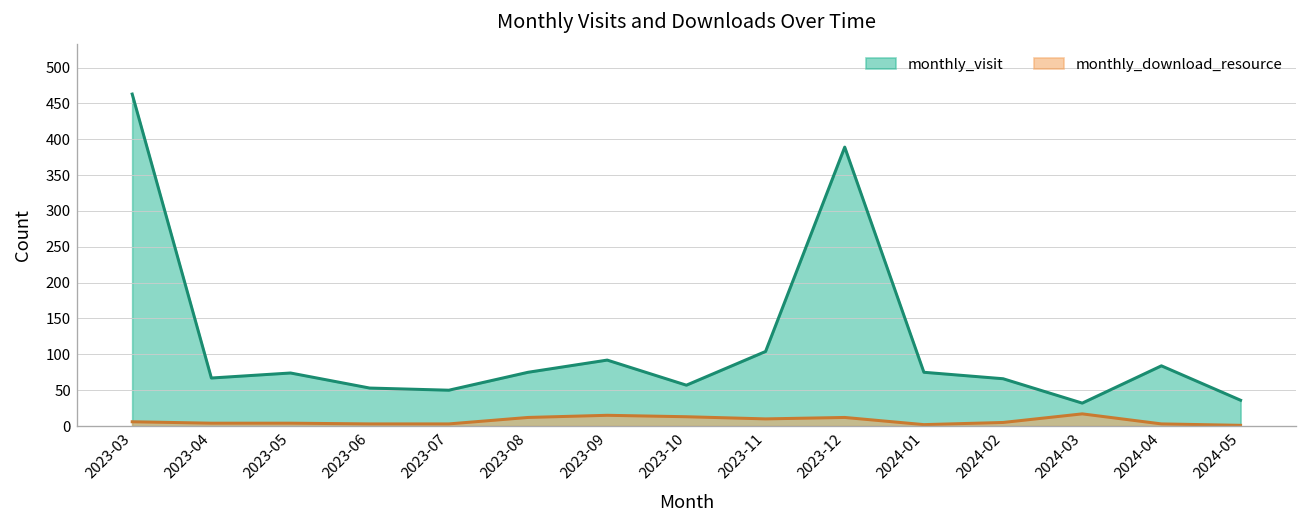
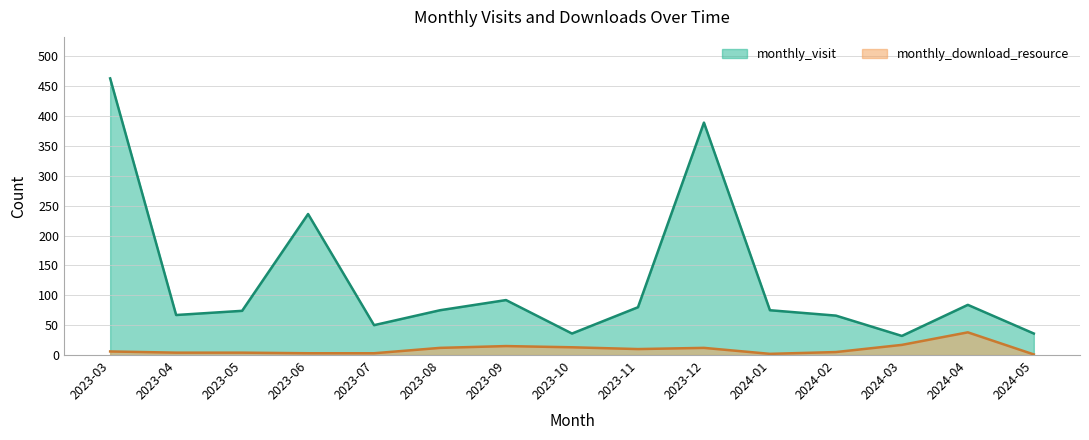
monthly_visit, 2023-06: 50 -> 240
monthly_visit, 2023-10: 60 -> 40
monthly_visit, 2023-11: 100 -> 80
monthly_download_resource, 2024-04: 0 -> 40
